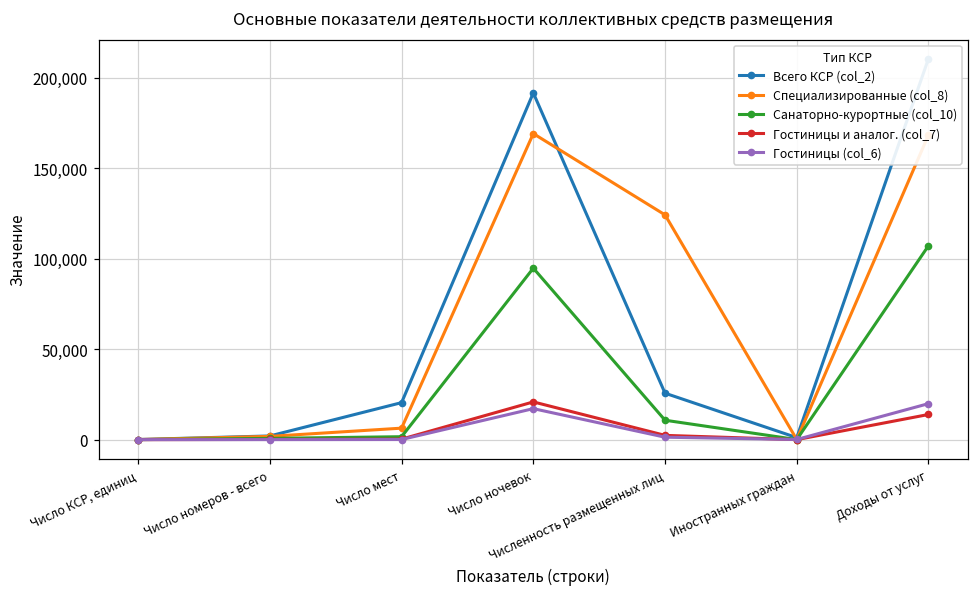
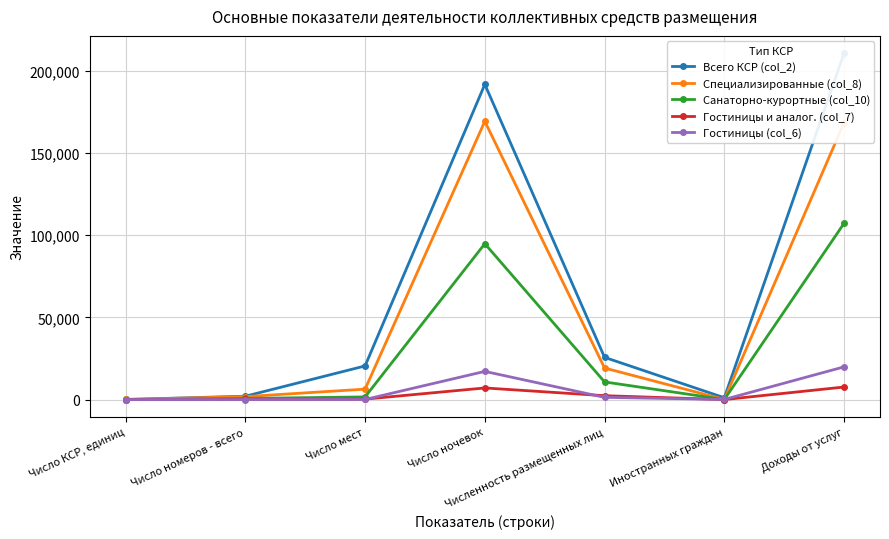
Гостиницы и аналог. (col_7), Число ночевок: 21,000 -> 7,000
Специализированные (col_8), Численность размещенных лиц: 124,000 -> 19,000
Гостиницы и аналог. (col_7), Доходы от услуг: 14,000 -> 8,000
